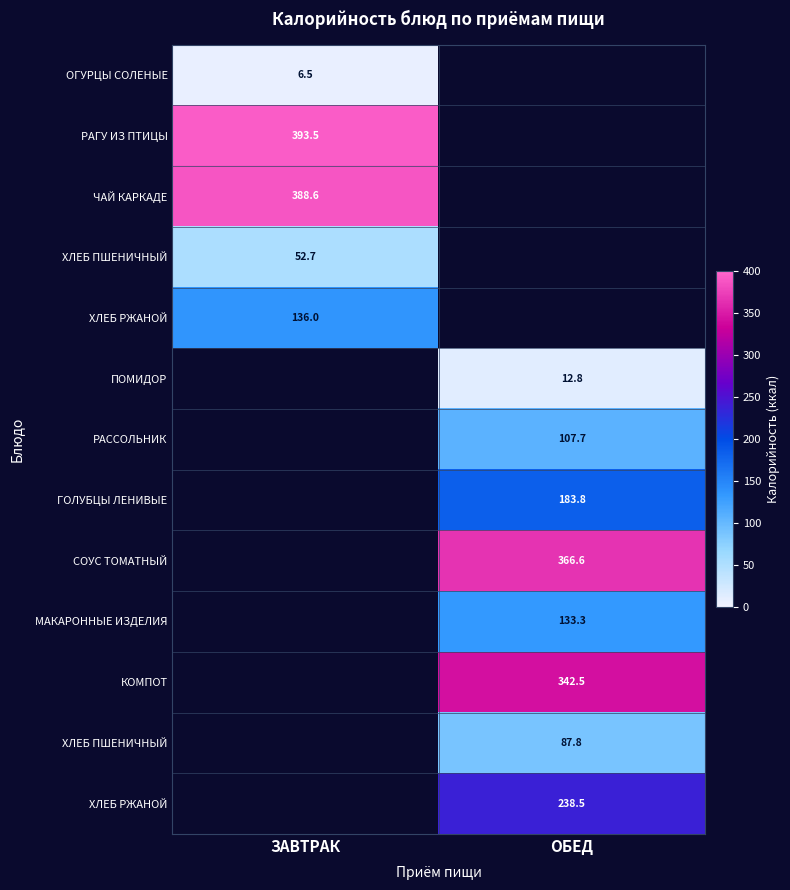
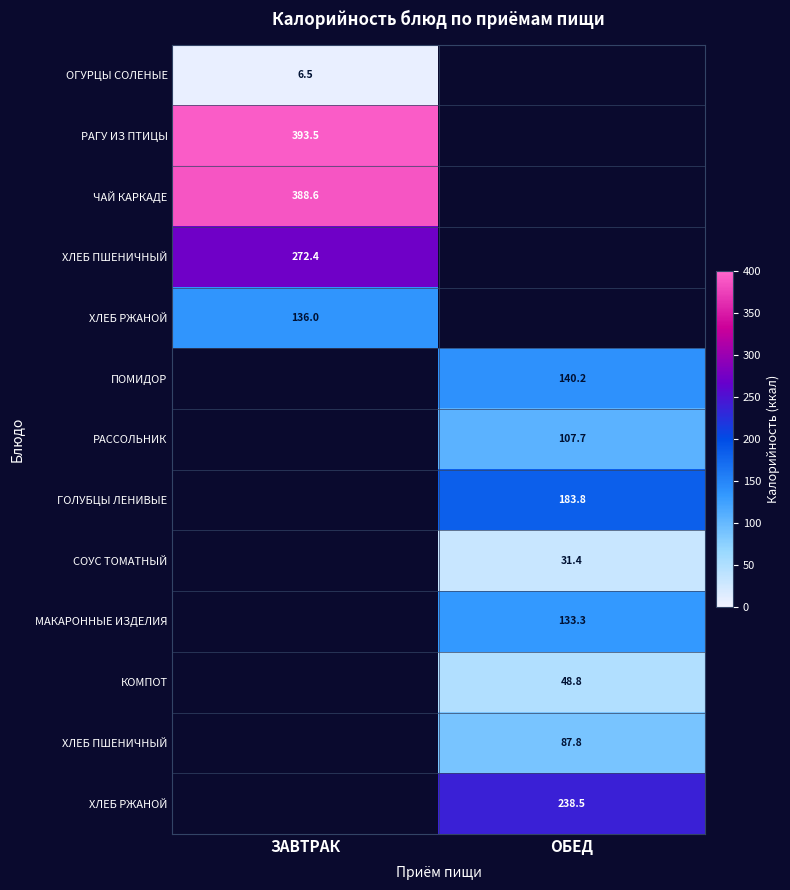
ХЛЕБ ПШЕНИЧНЫЙ, ЗАВТРАК: 52.7 -> 272.4
ПОМИДОР, ОБЕД: 12.8 -> 140.2
СОУС ТОМАТНЫЙ, ОБЕД: 366.6 -> 31.4
КОМПОТ, ОБЕД: 342.5 -> 48.8
